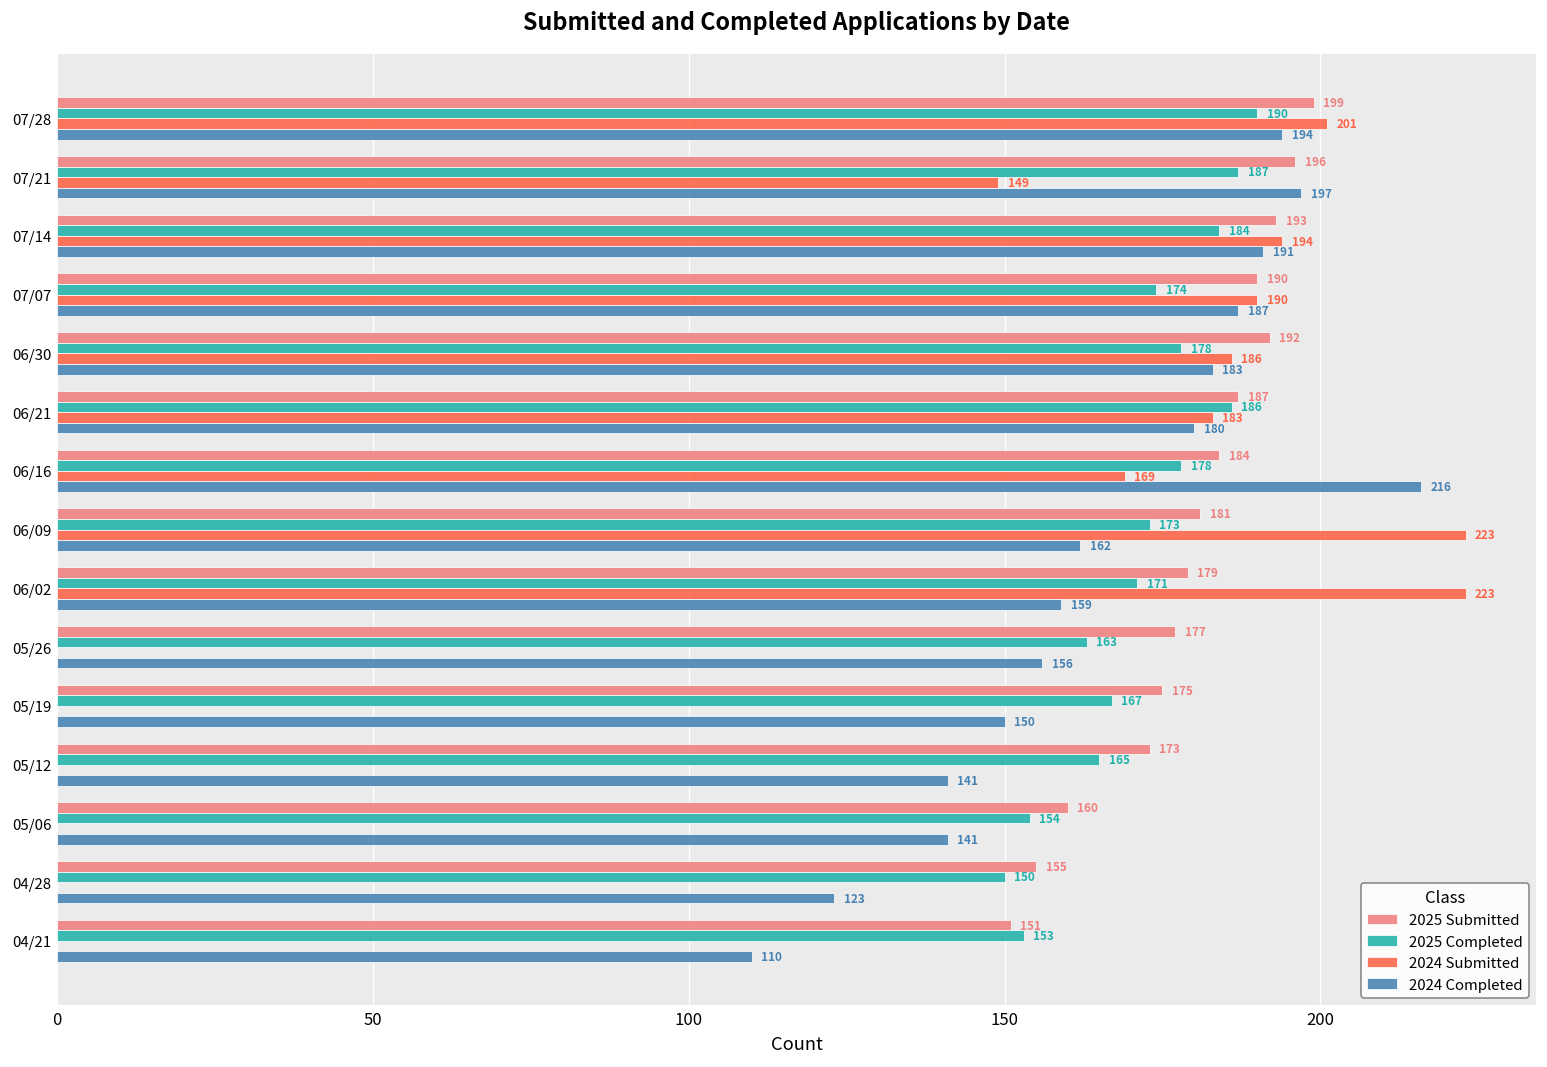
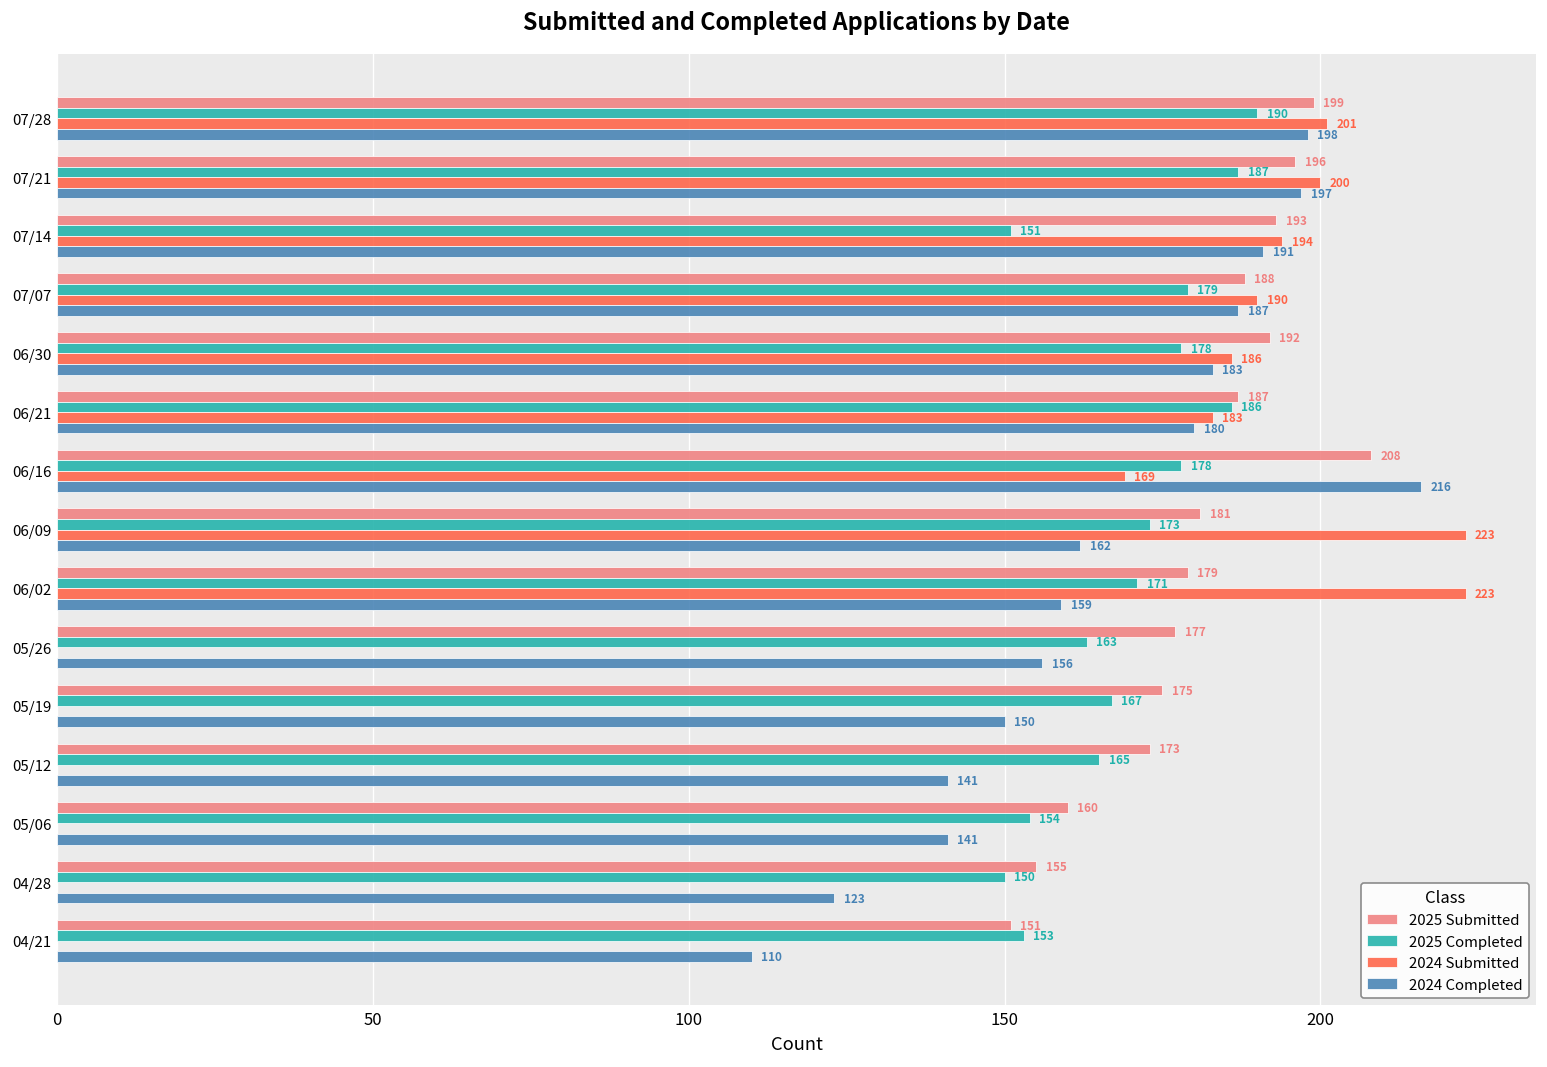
2024 Completed, 07/28: 194 -> 198
2024 Submitted, 07/21: 149 -> 200
2025 Completed, 07/14: 184 -> 151
2025 Submitted, 07/07: 190 -> 188
2025 Completed, 07/07: 174 -> 179
2025 Submitted, 06/16: 184 -> 208
